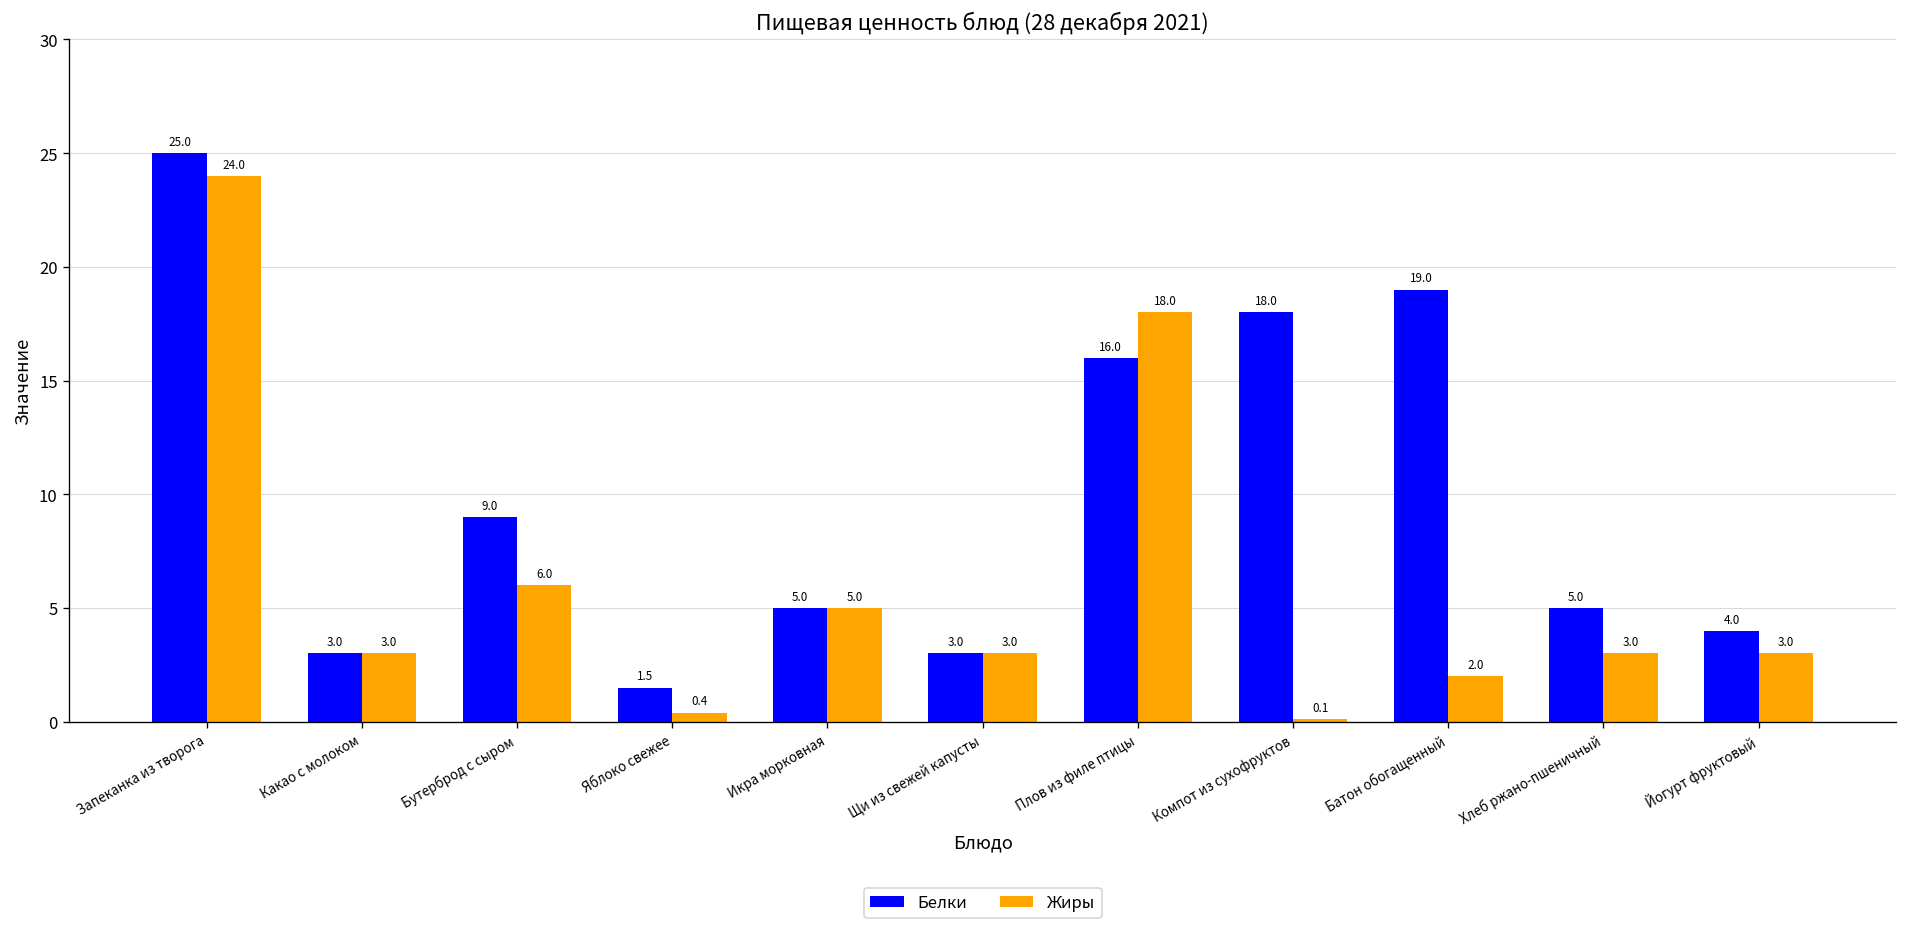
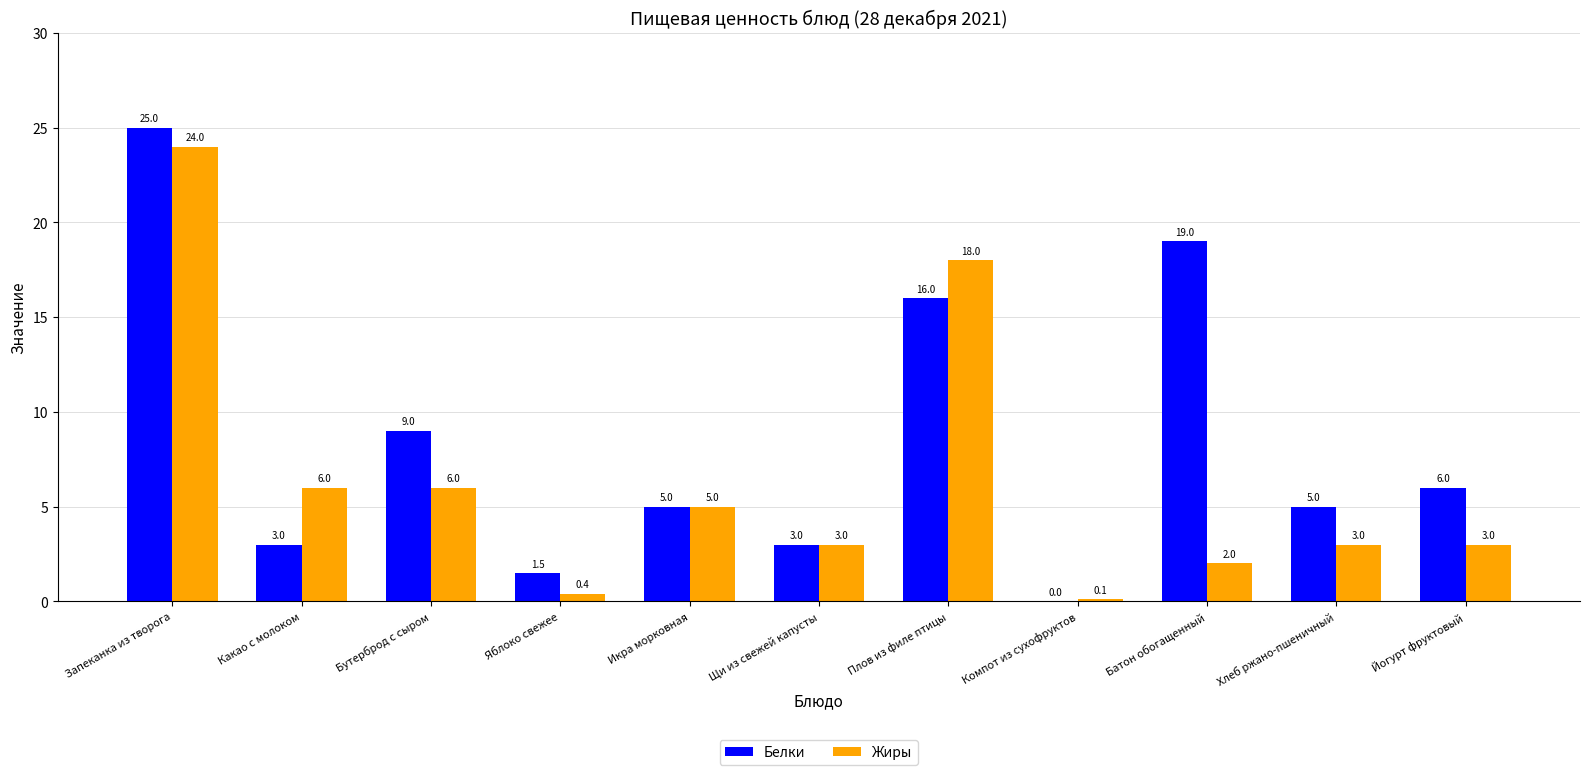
Жиры, Какао с молоком: 3.0 -> 6.0
Белки, Компот из сухофруктов: 18.0 -> 0.0
Белки, Йогурт фруктовый: 4.0 -> 6.0
